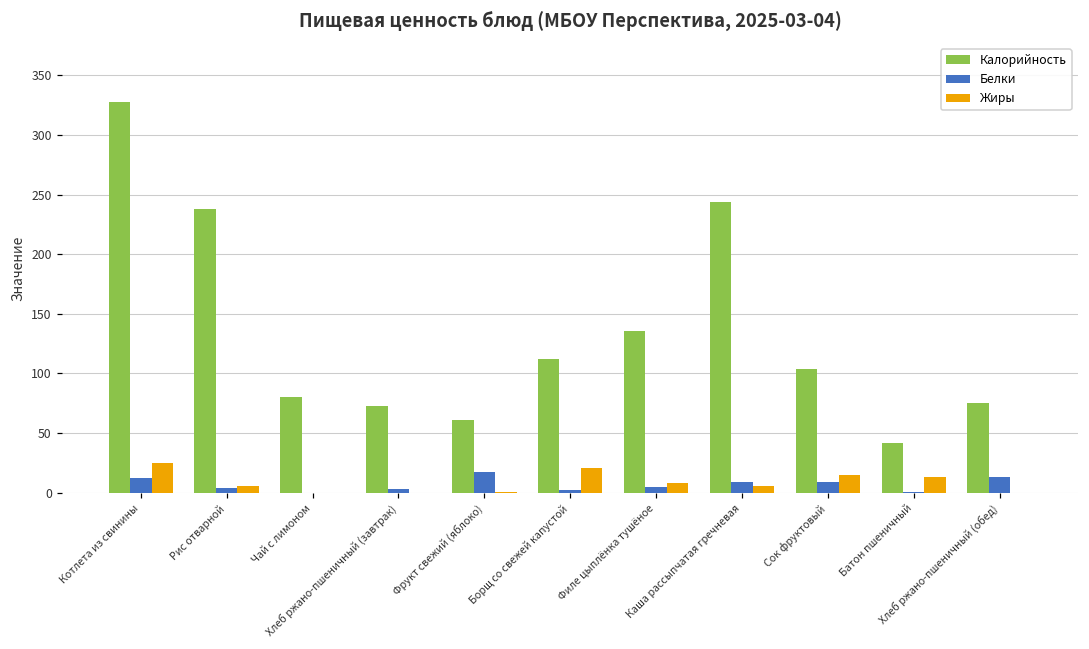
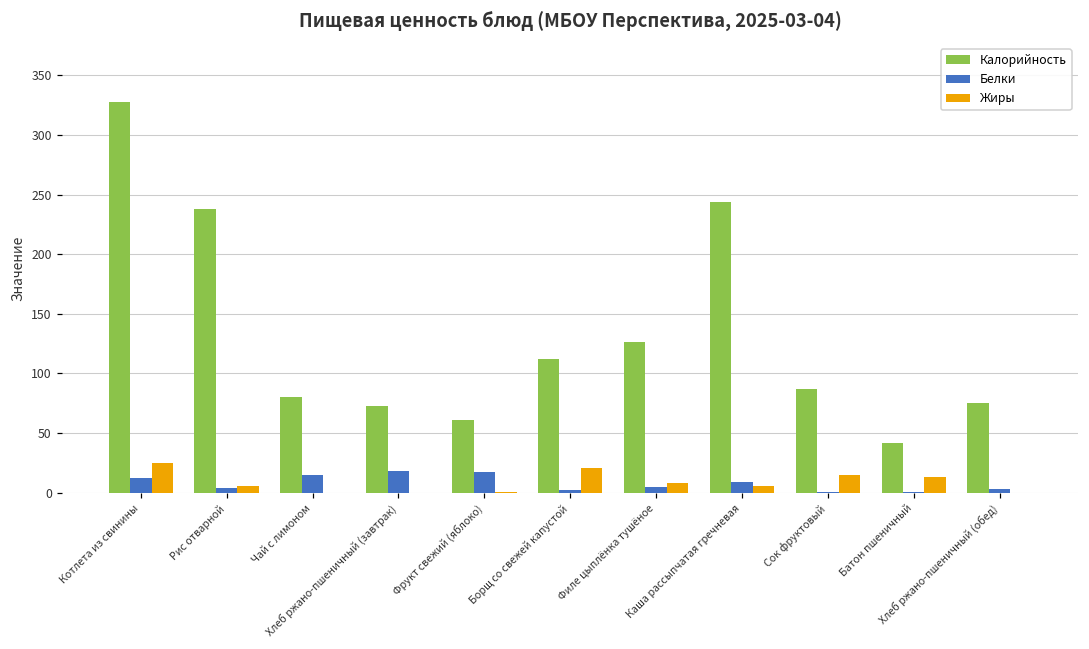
Белки, Чай с лимоном: 0 -> 15
Белки, Хлеб ржано-пшеничный (завтрак): 3 -> 18
Калорийность, Филе цыплёнка тушёное: 136 -> 126
Калорийность, Сок фруктовый: 104 -> 87
Белки, Сок фруктовый: 9 -> 1
Белки, Хлеб ржано-пшеничный (обед): 13 -> 3
